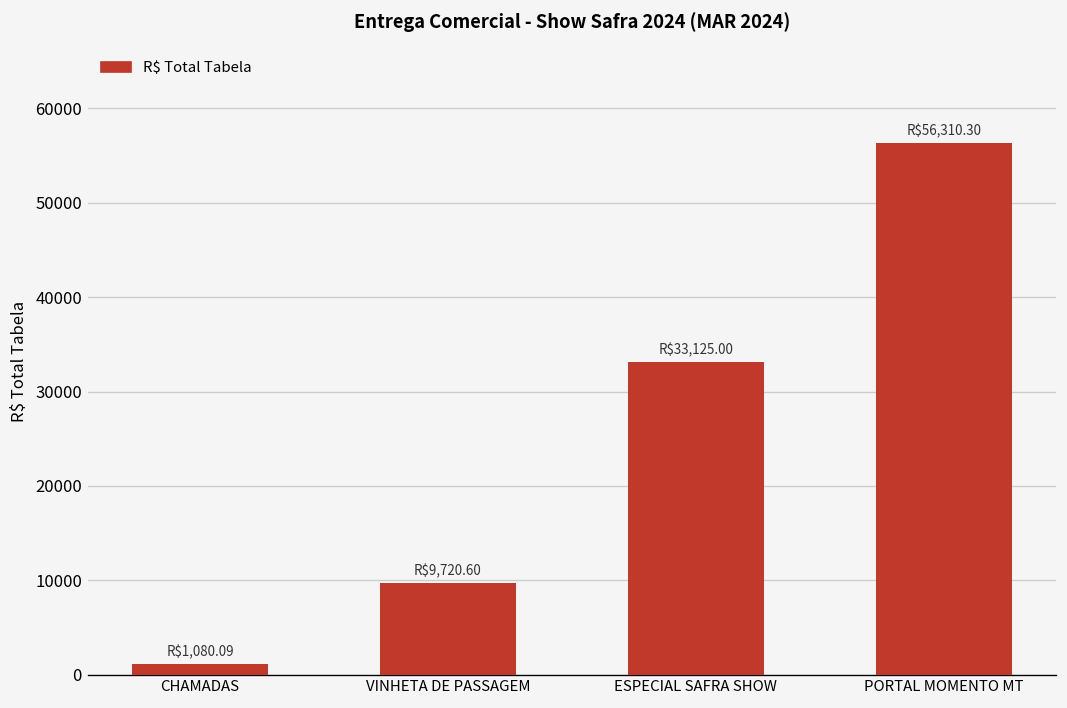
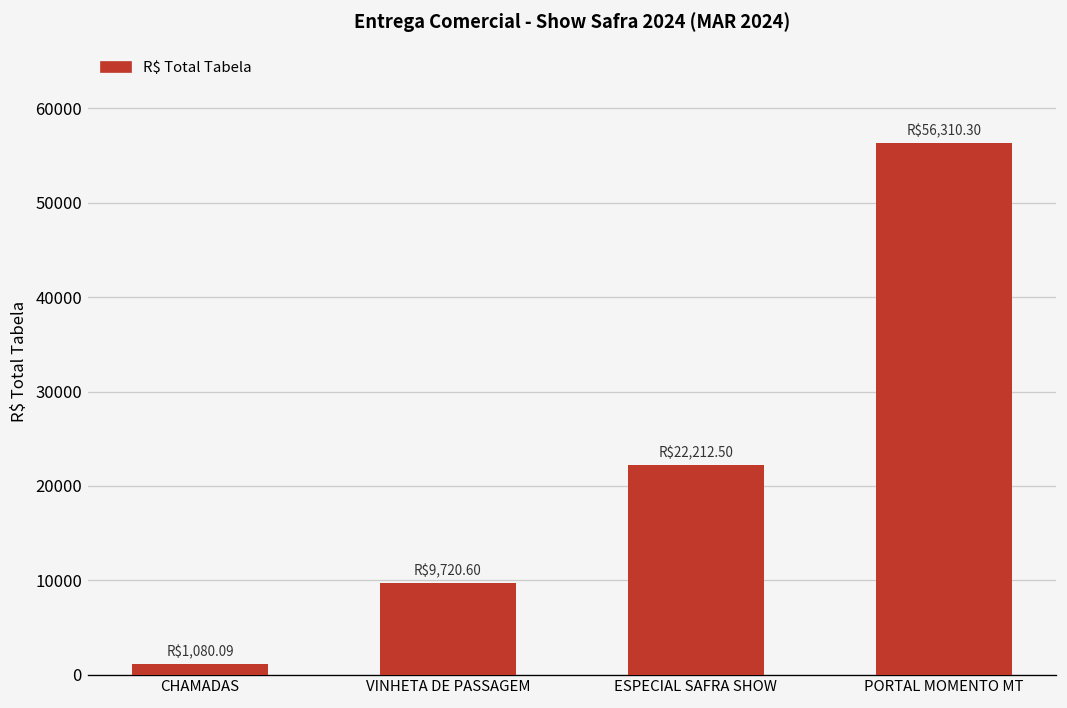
ESPECIAL SAFRA SHOW: $33,125.00 -> $22,212.50
